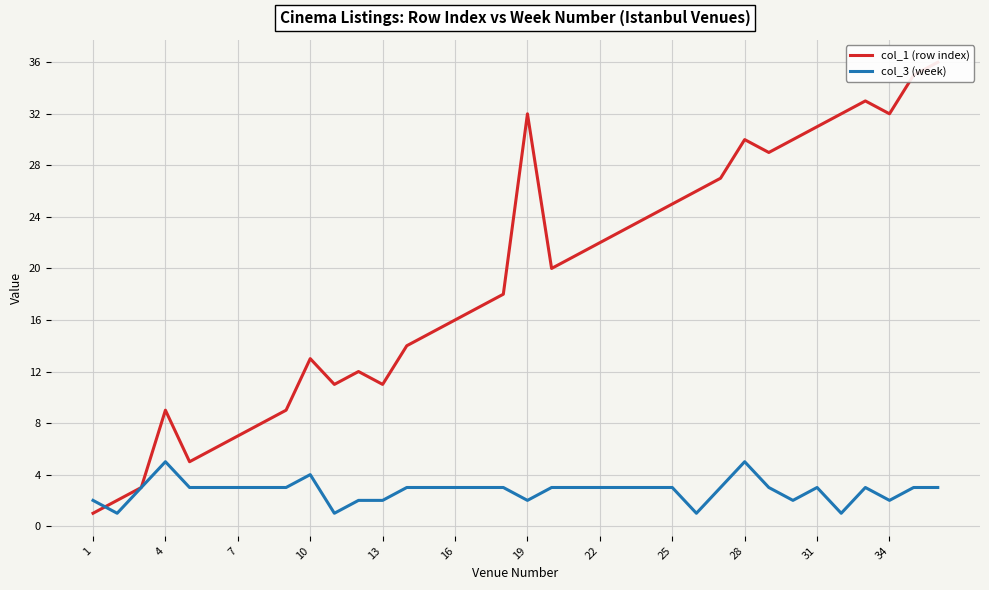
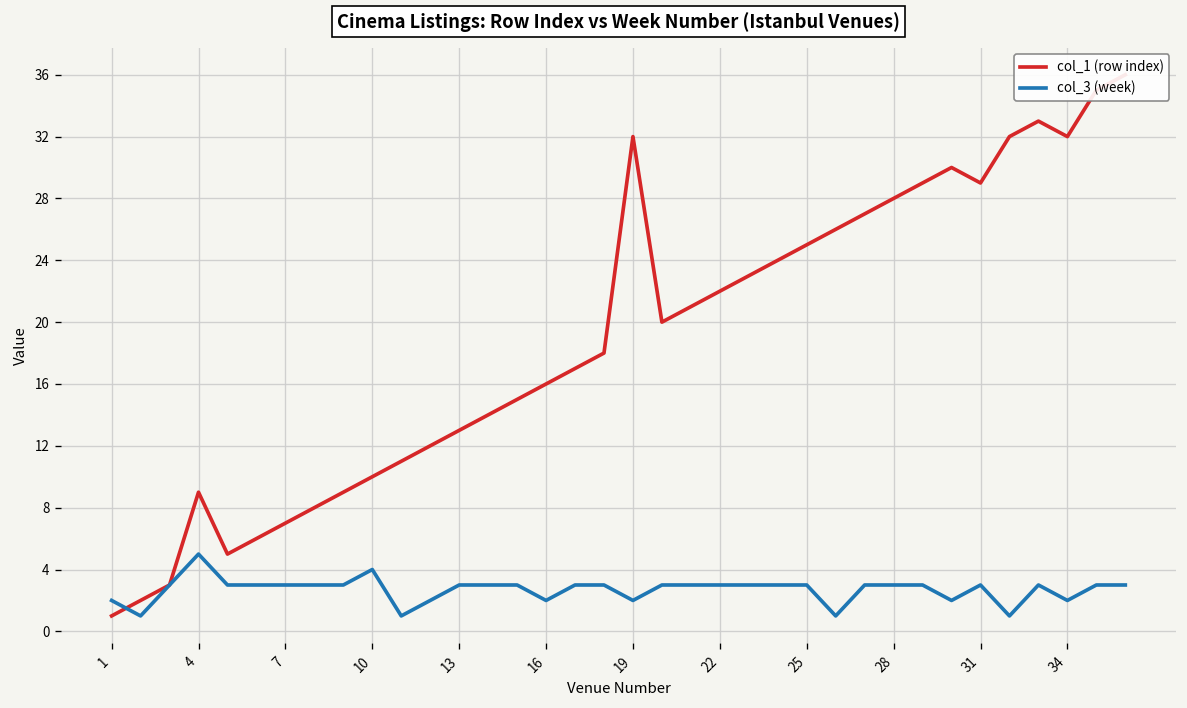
col_1 (row index), 10: 13 -> 10
col_1 (row index), 13: 11 -> 13
col_3 (week), 13: 2 -> 3
col_3 (week), 16: 3 -> 2
col_1 (row index), 28: 30 -> 28
col_3 (week), 28: 5 -> 3
col_1 (row index), 31: 31 -> 29
